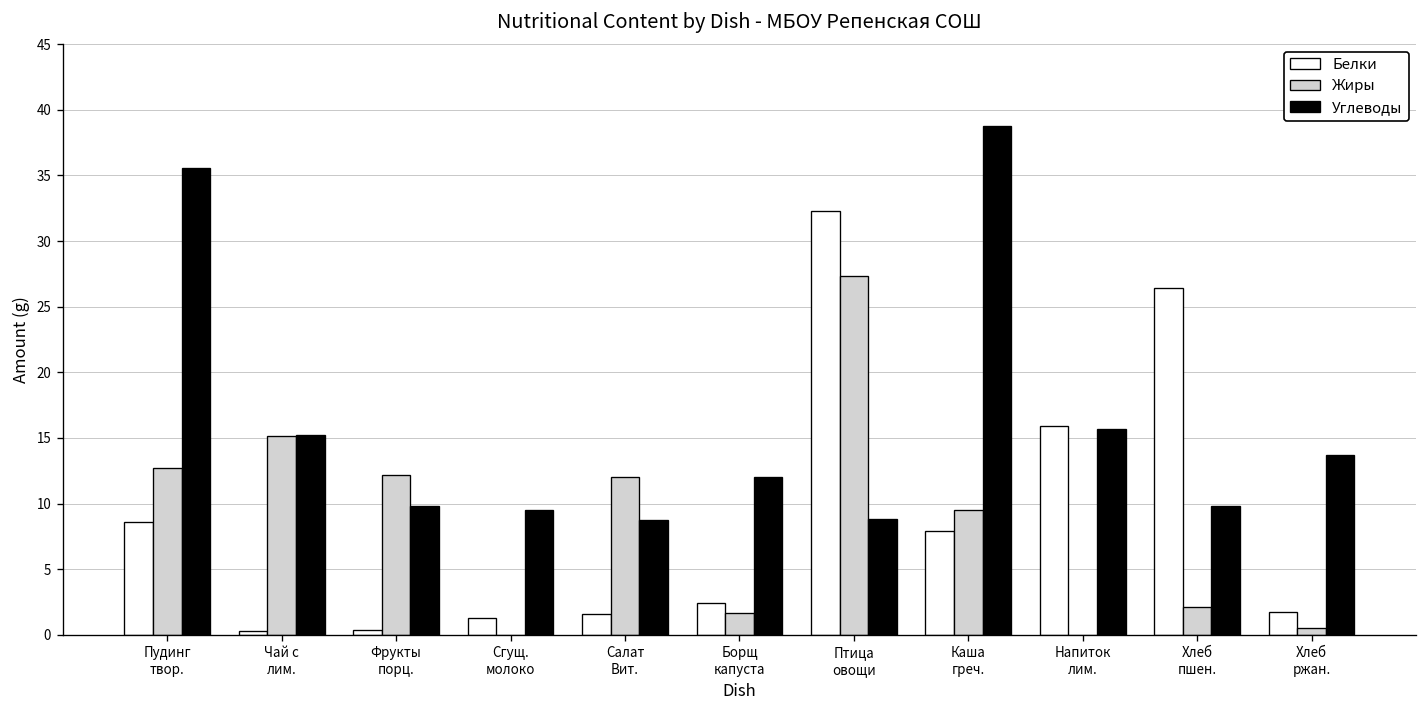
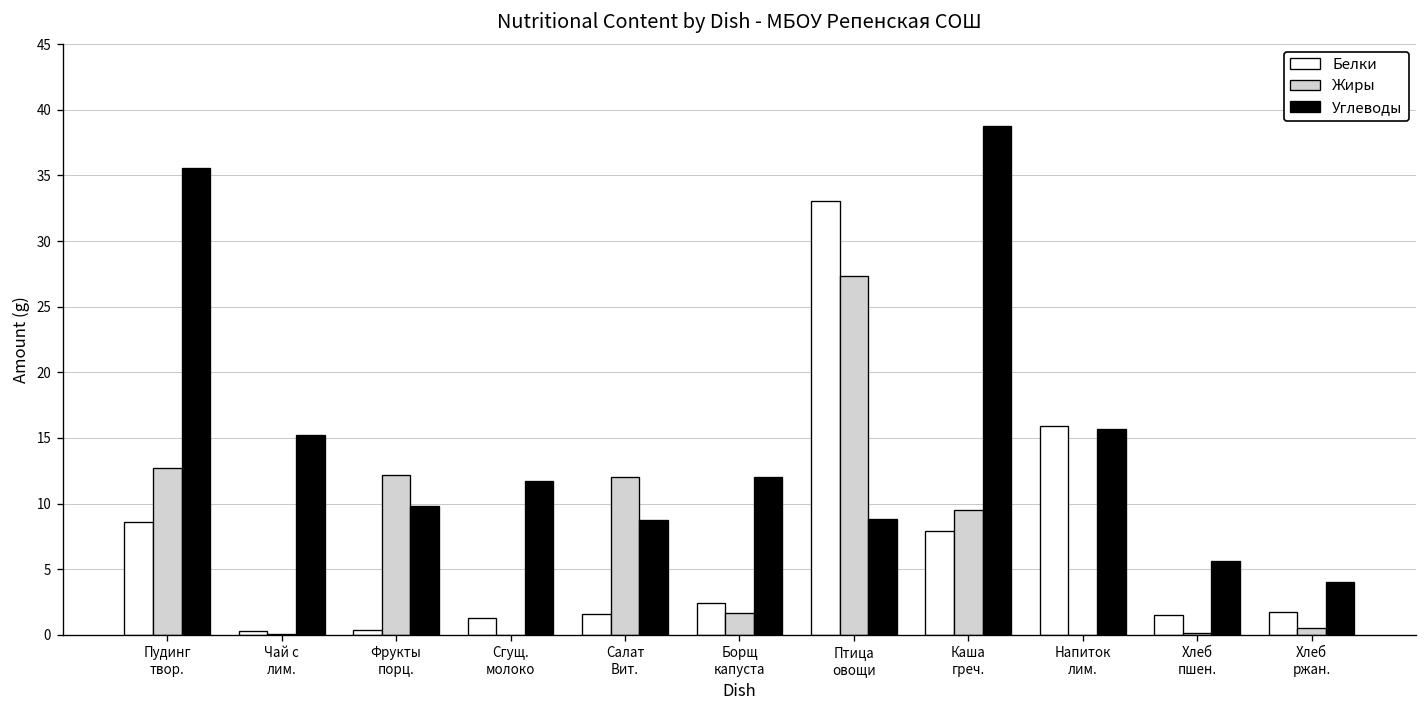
Жиры, Чай с лим.: 15.1 -> 0.1
Углеводы, Сгущ. молоко: 9.5 -> 11.7
Белки, Птица овощи: 32.3 -> 33.1
Белки, Хлеб пшен.: 26.4 -> 1.5
Жиры, Хлеб пшен.: 2.2 -> 0.2
Углеводы, Хлеб пшен.: 9.8 -> 5.6
Углеводы, Хлеб ржан.: 13.7 -> 4.0
